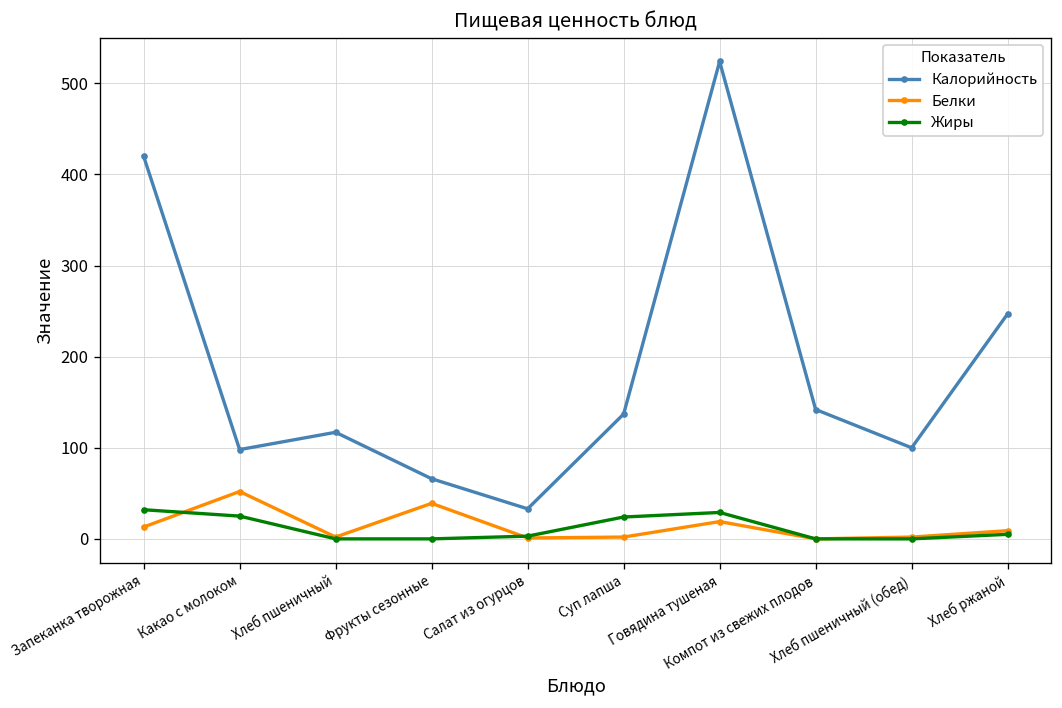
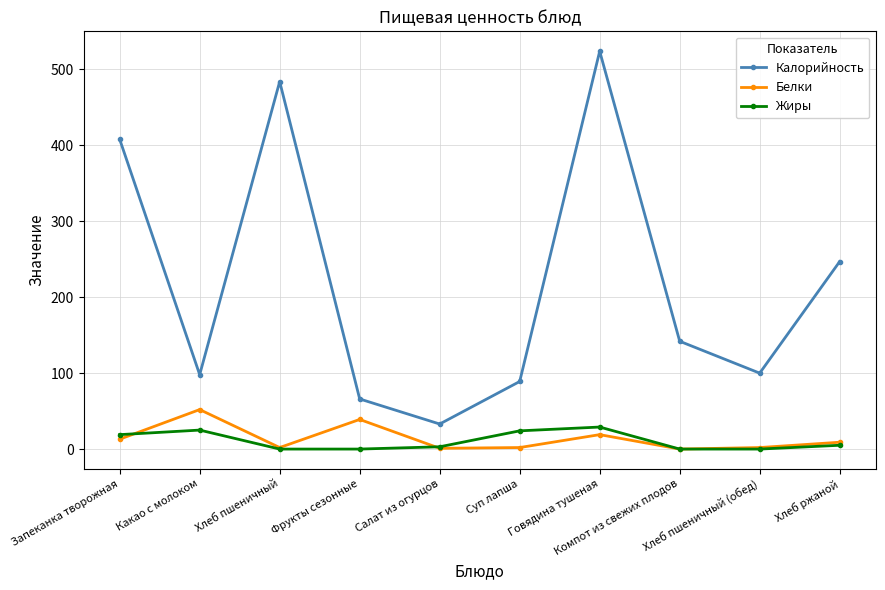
Калорийность, Запеканка творожная: 420 -> 410
Жиры, Запеканка творожная: 30 -> 20
Калорийность, Хлеб пшеничный: 120 -> 480
Калорийность, Суп лапша: 140 -> 90
